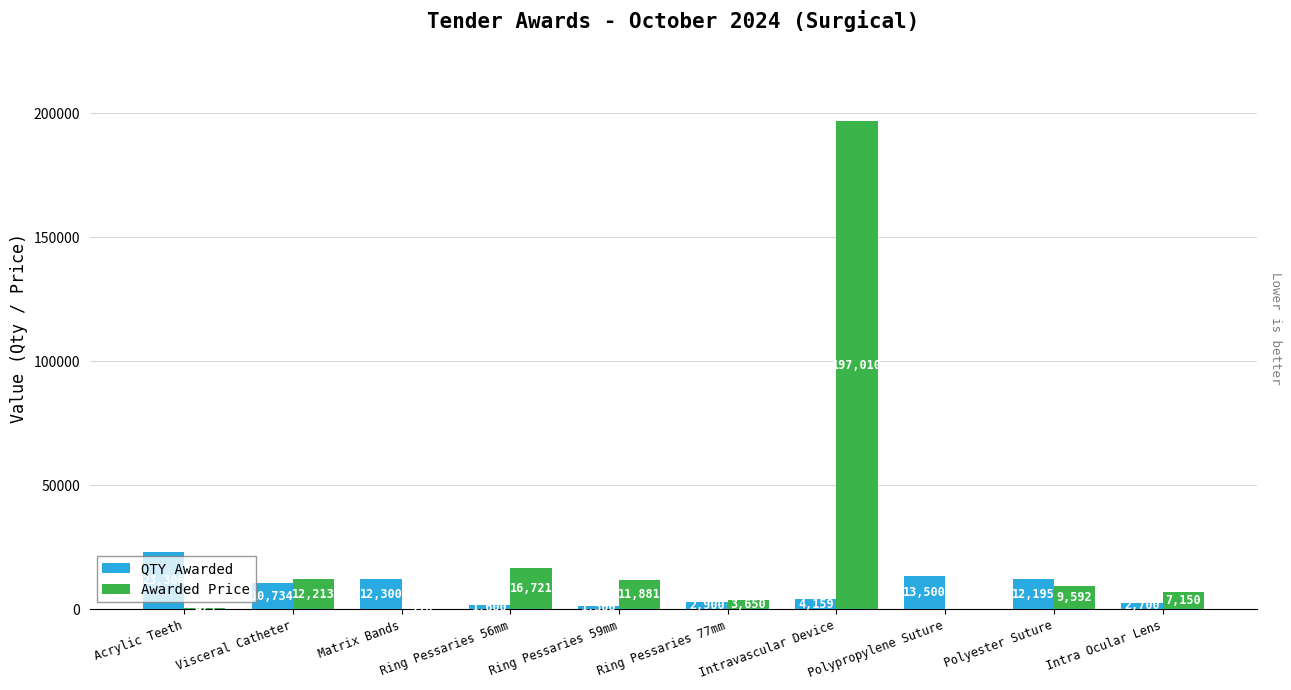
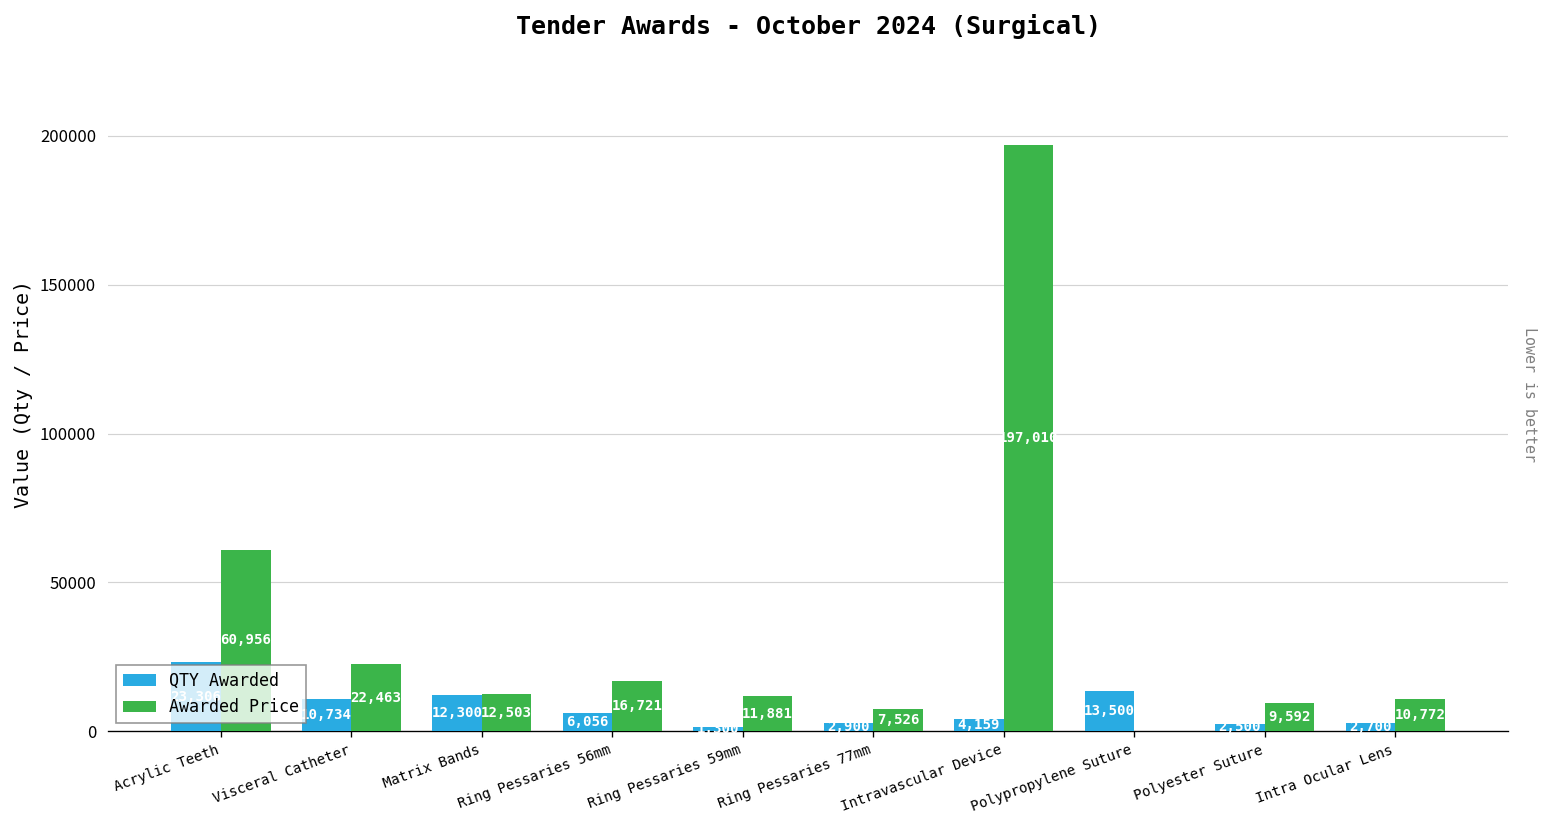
Awarded Price, Acrylic Teeth: 0 -> 61000
Awarded Price, Visceral Catheter: 12,213 -> 22,463
Awarded Price, Matrix Bands: 0 -> 13000
QTY Awarded, Ring Pessaries 56mm: 2000 -> 6000
Awarded Price, Ring Pessaries 77mm: 3,650 -> 7,526
QTY Awarded, Polyester Suture: 12000 -> 3000
Awarded Price, Intra Ocular Lens: 7,150 -> 10,772
